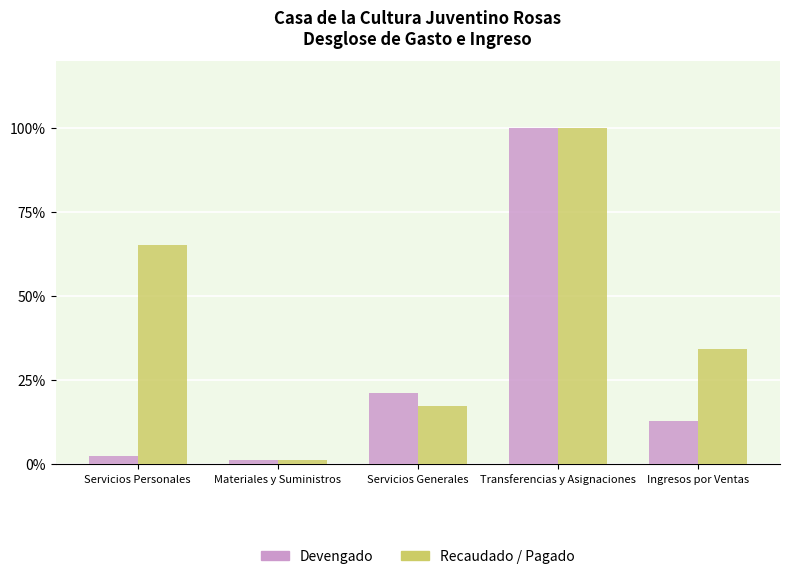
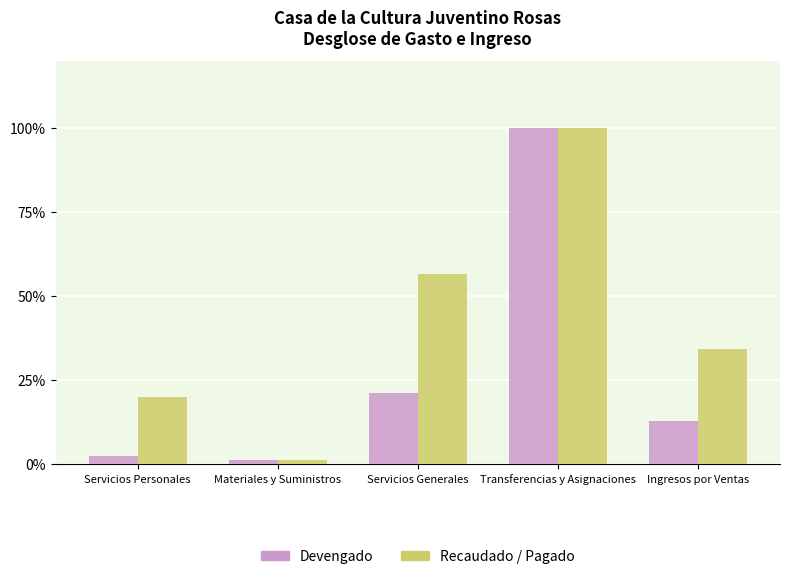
Recaudado / Pagado, Servicios Personales: 65% -> 20%
Recaudado / Pagado, Servicios Generales: 17% -> 57%
